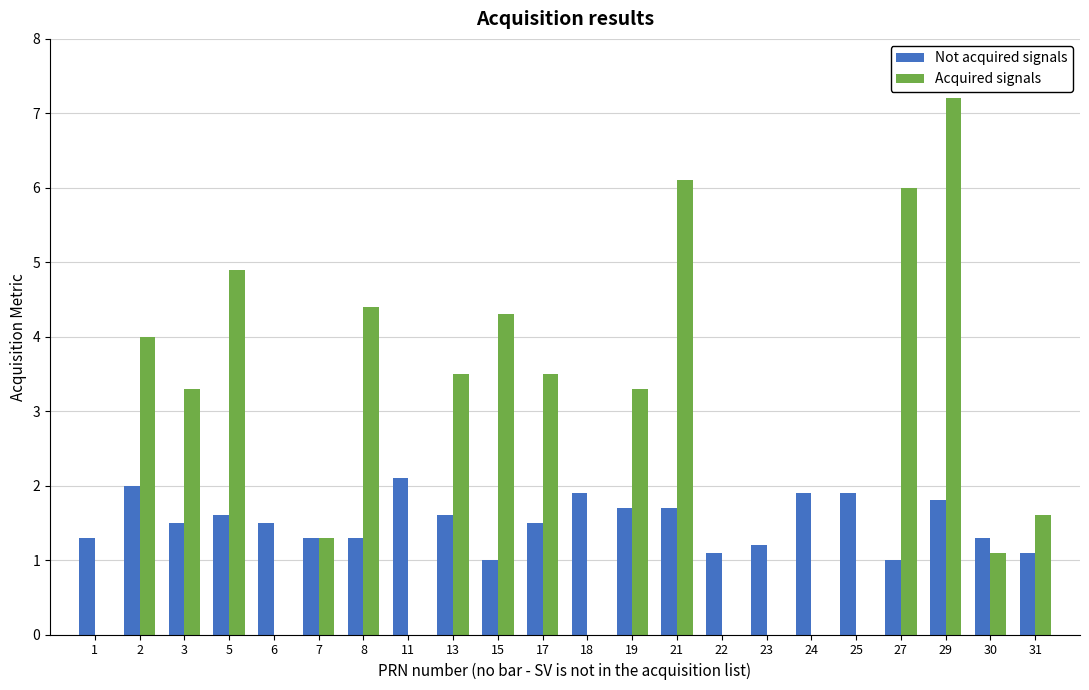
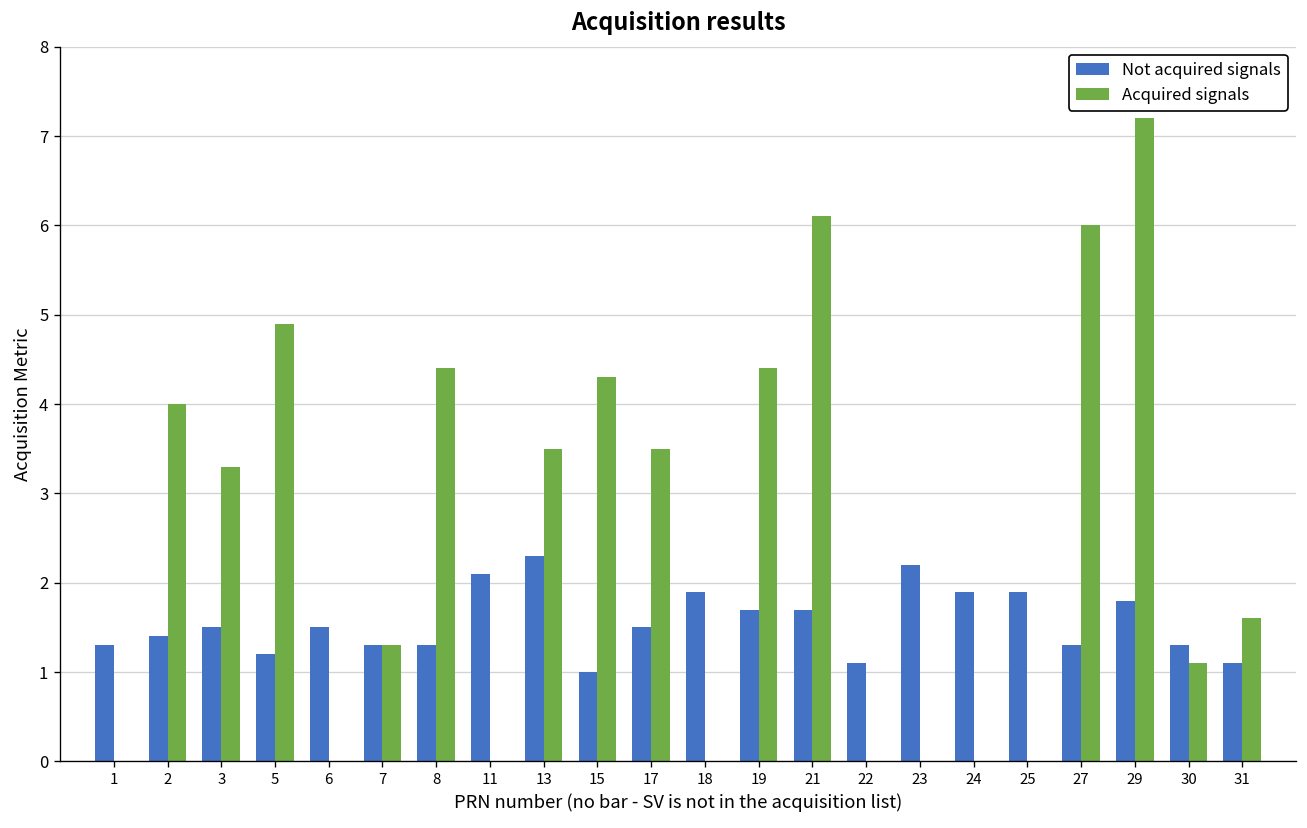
Not acquired signals, 2: 2.0 -> 1.4
Not acquired signals, 5: 1.6 -> 1.2
Not acquired signals, 13: 1.6 -> 2.3
Acquired signals, 19: 3.3 -> 4.4
Not acquired signals, 23: 1.2 -> 2.2
Not acquired signals, 27: 1.0 -> 1.3
